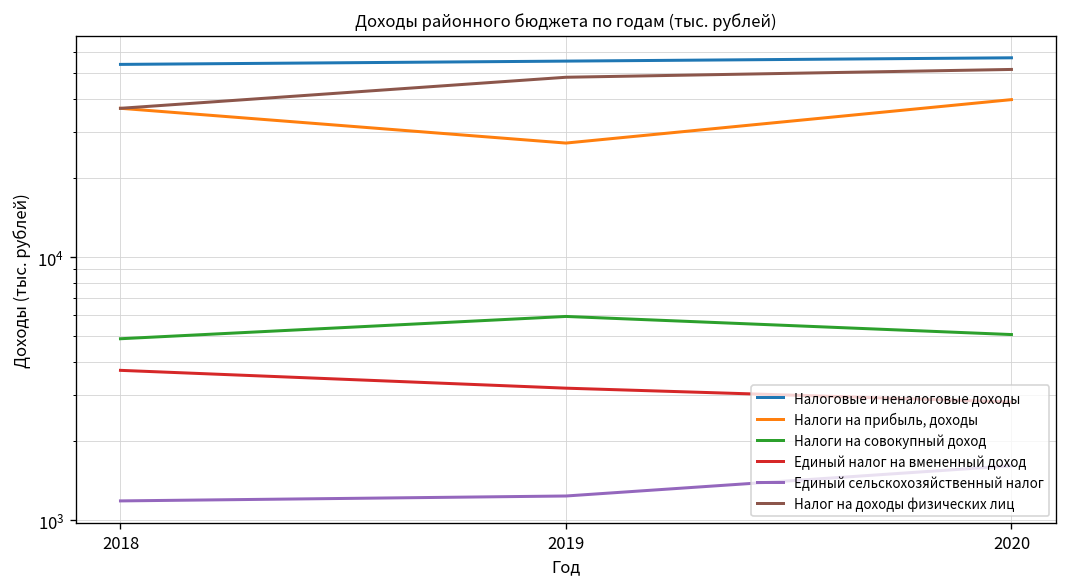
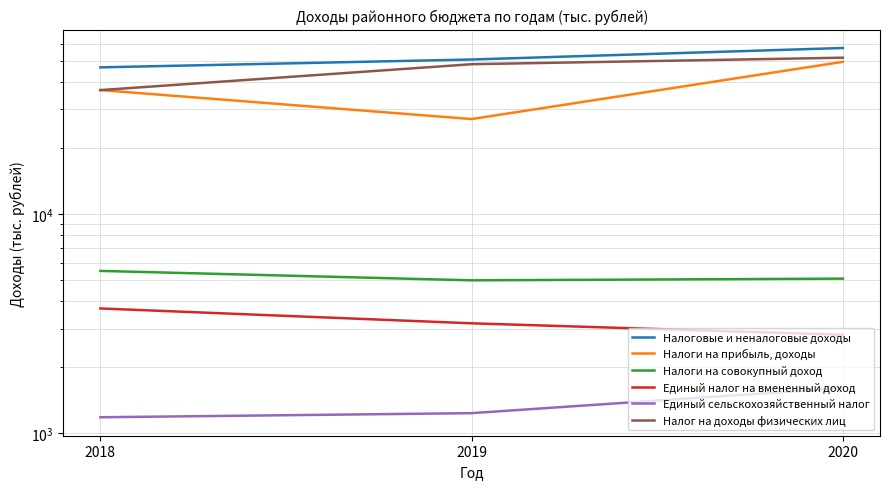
Налоговые и неналоговые доходы, 2018: 54000 -> 47000
Налоги на совокупный доход, 2018: 4900 -> 5500
Налоговые и неналоговые доходы, 2019: 56000 -> 51000
Налоги на совокупный доход, 2019: 5900 -> 5000
Налоги на прибыль, доходы, 2020: 40000 -> 49000
